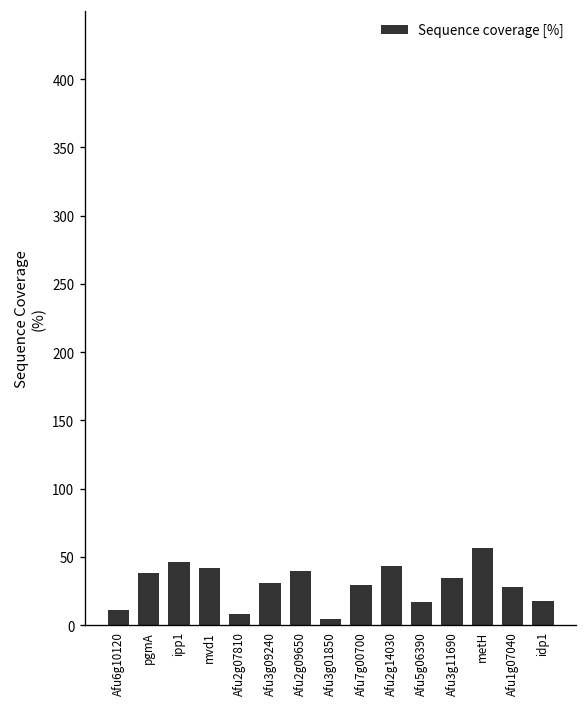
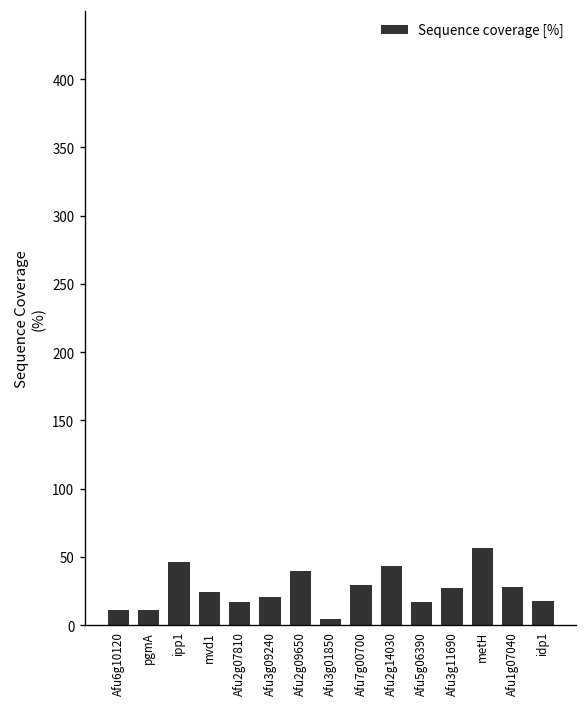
pgmA: 38 -> 11
mvd1: 42 -> 24
Afu2g07810: 8 -> 17
Afu3g09240: 31 -> 21
Afu3g11690: 35 -> 27
